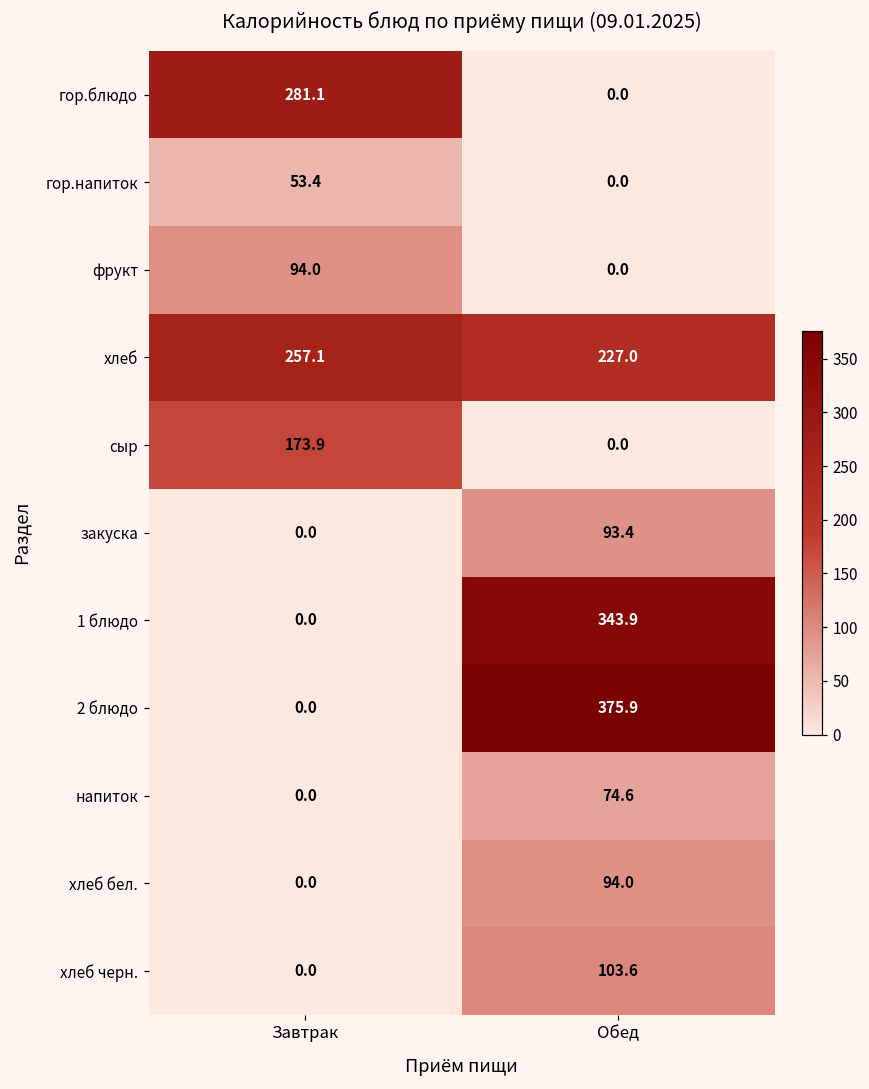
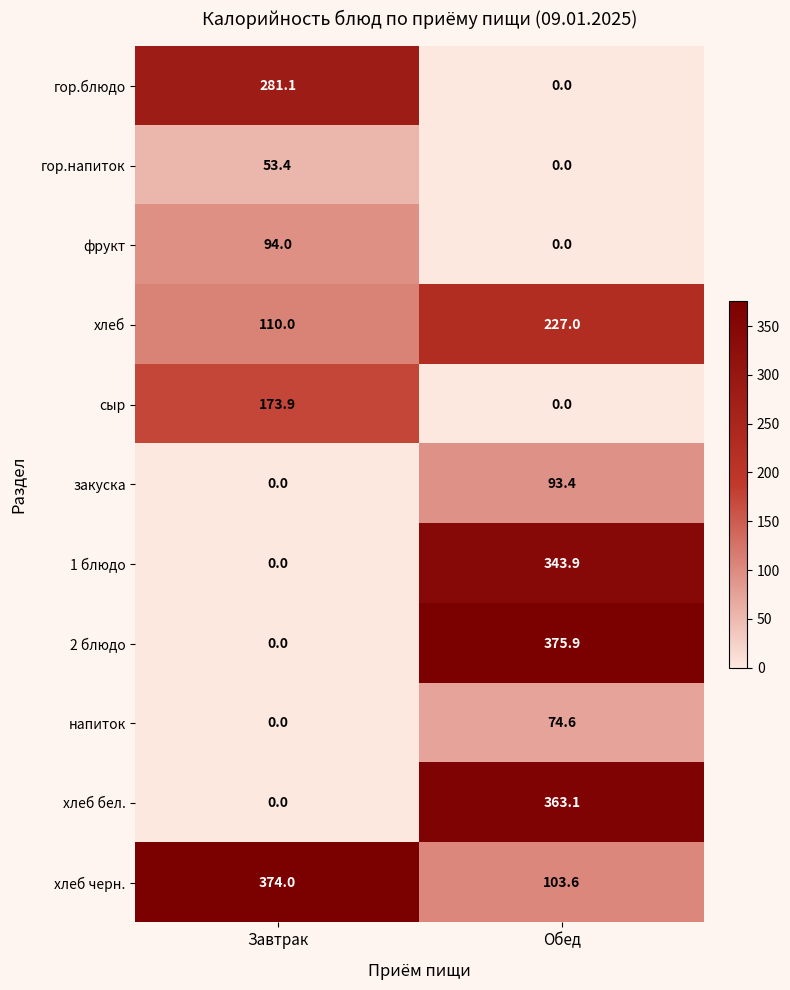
хлеб, Завтрак: 257.1 -> 110.0
хлеб бел., Обед: 94.0 -> 363.1
хлеб черн., Завтрак: 0.0 -> 374.0
